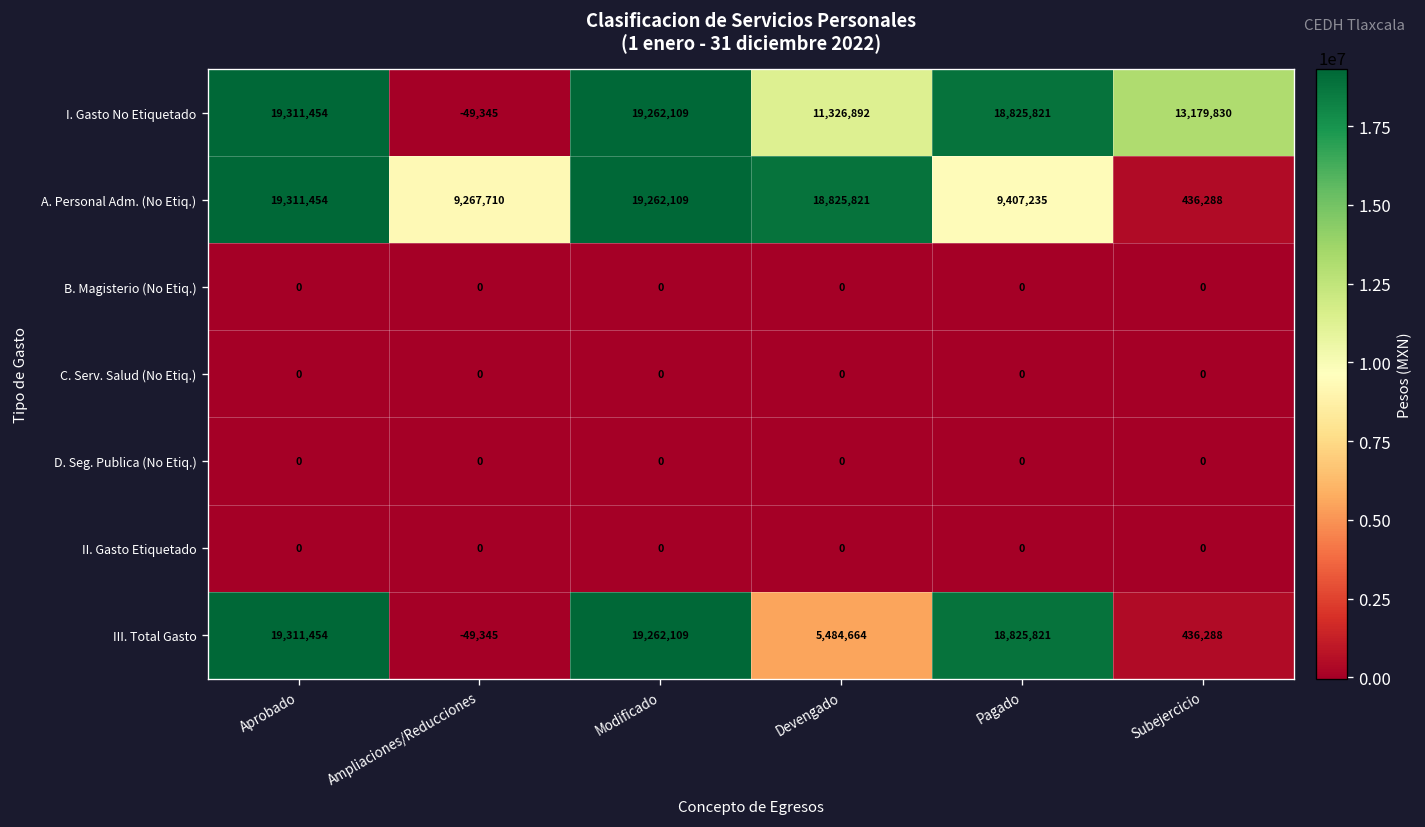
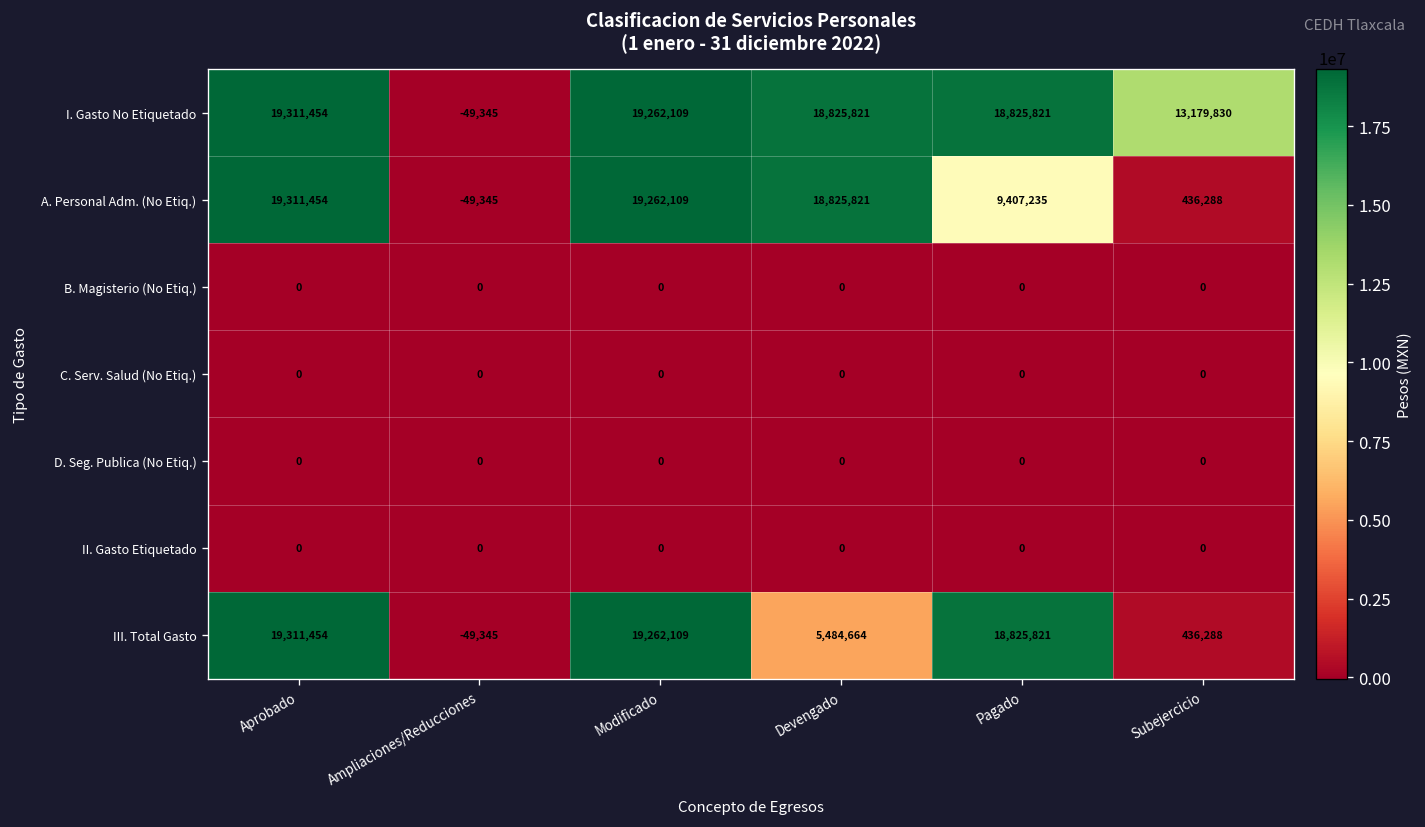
I. Gasto No Etiquetado, Devengado: 11,326,892 -> 18,825,821
A. Personal Adm. (No Etiq.), Ampliaciones/Reducciones: 9,267,710 -> -49,345
